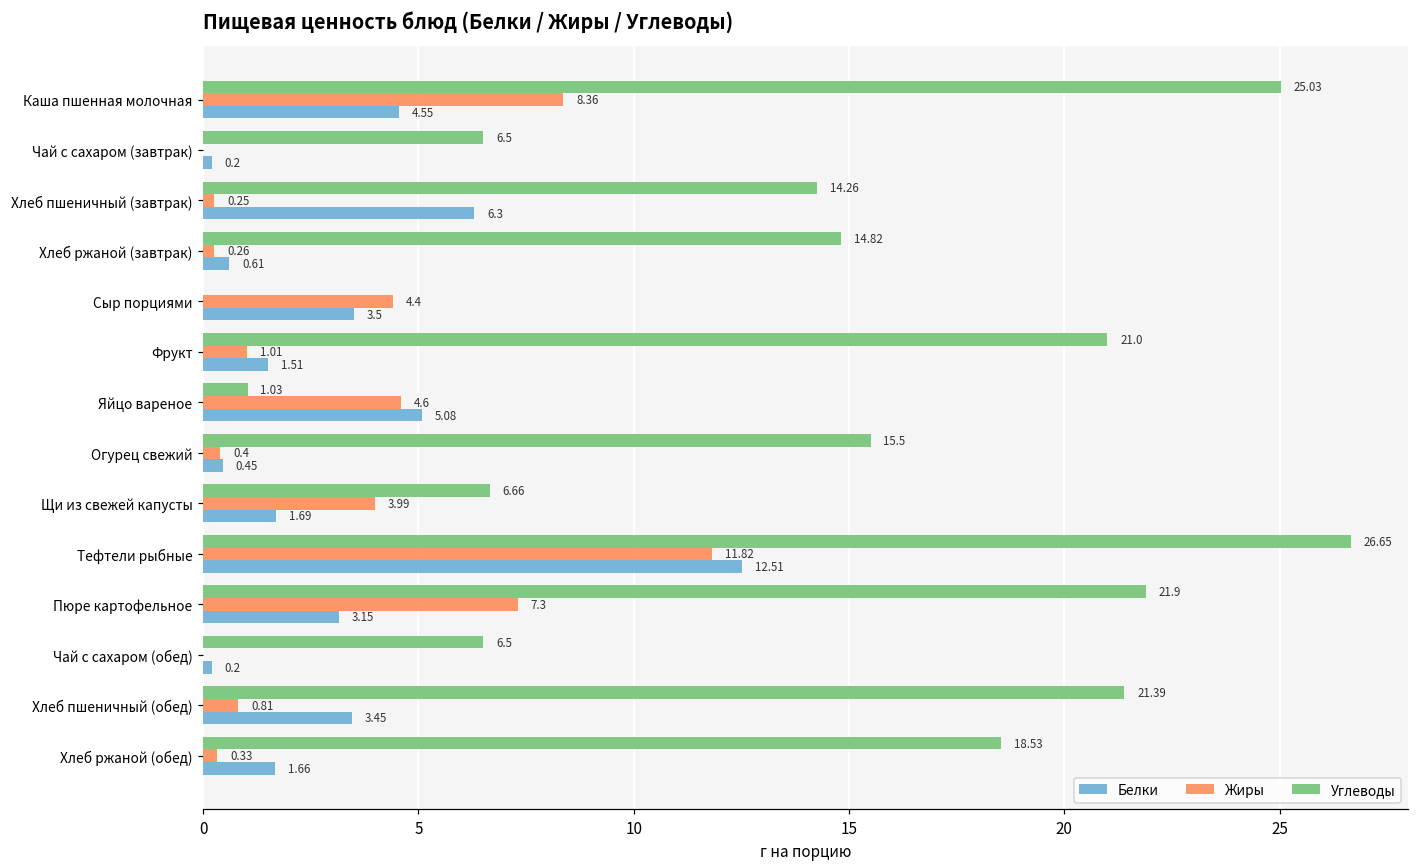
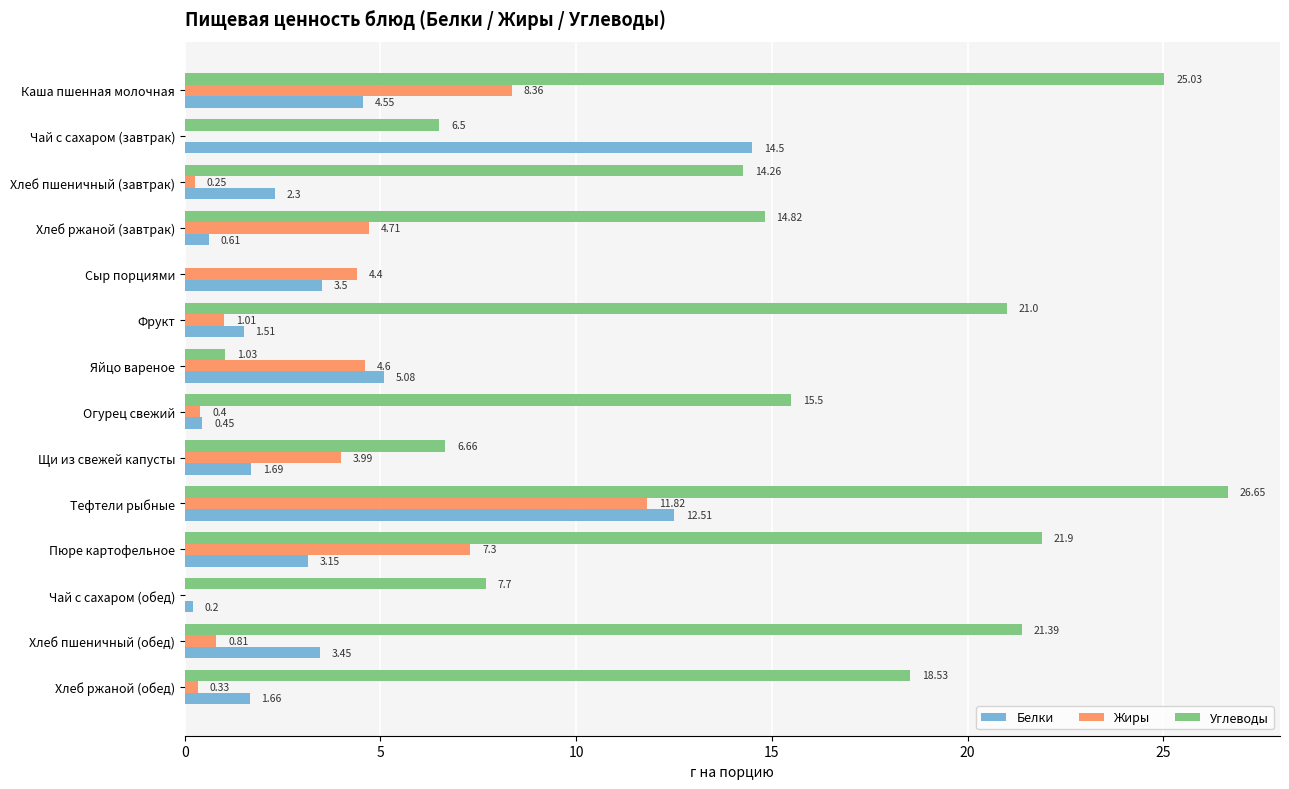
Белки, Чай с сахаром (завтрак): 0.2 -> 14.5
Белки, Хлеб пшеничный (завтрак): 6.3 -> 2.3
Жиры, Хлеб ржаной (завтрак): 0.26 -> 4.71
Углеводы, Чай с сахаром (обед): 6.5 -> 7.7
